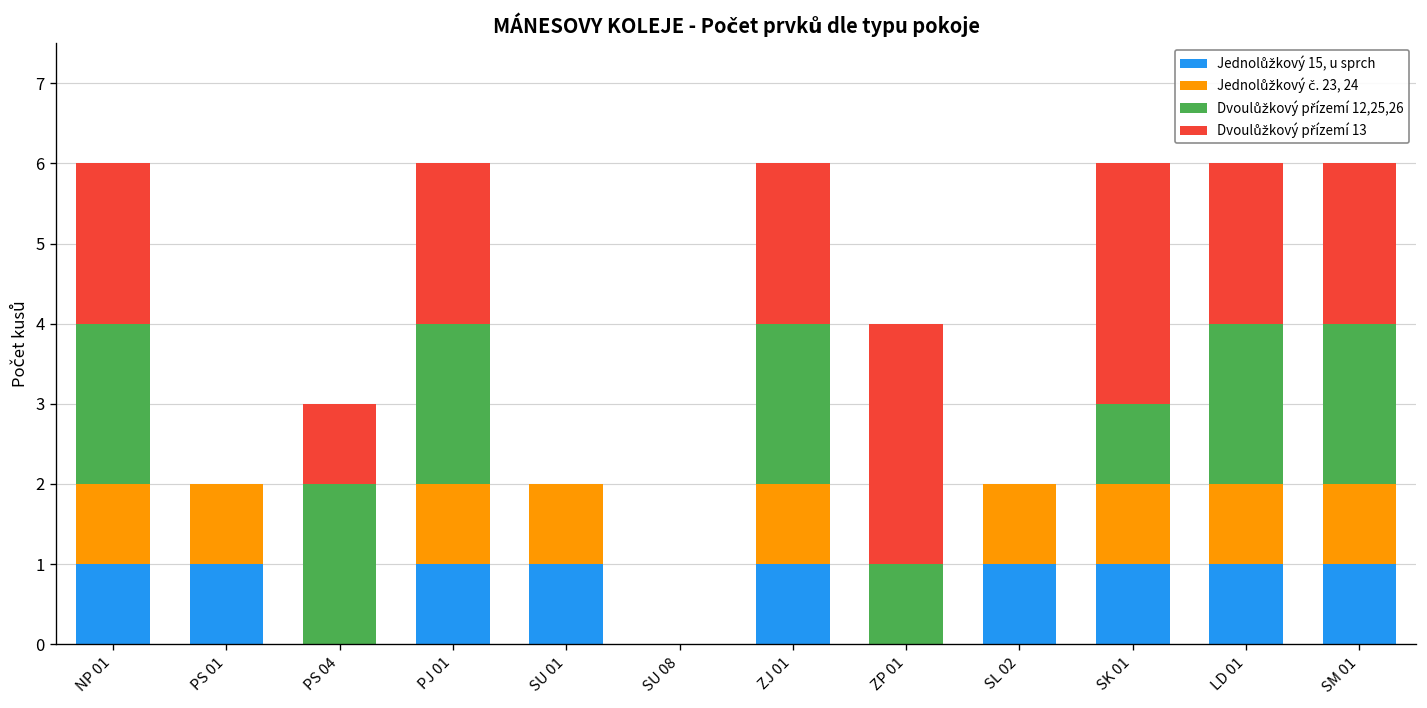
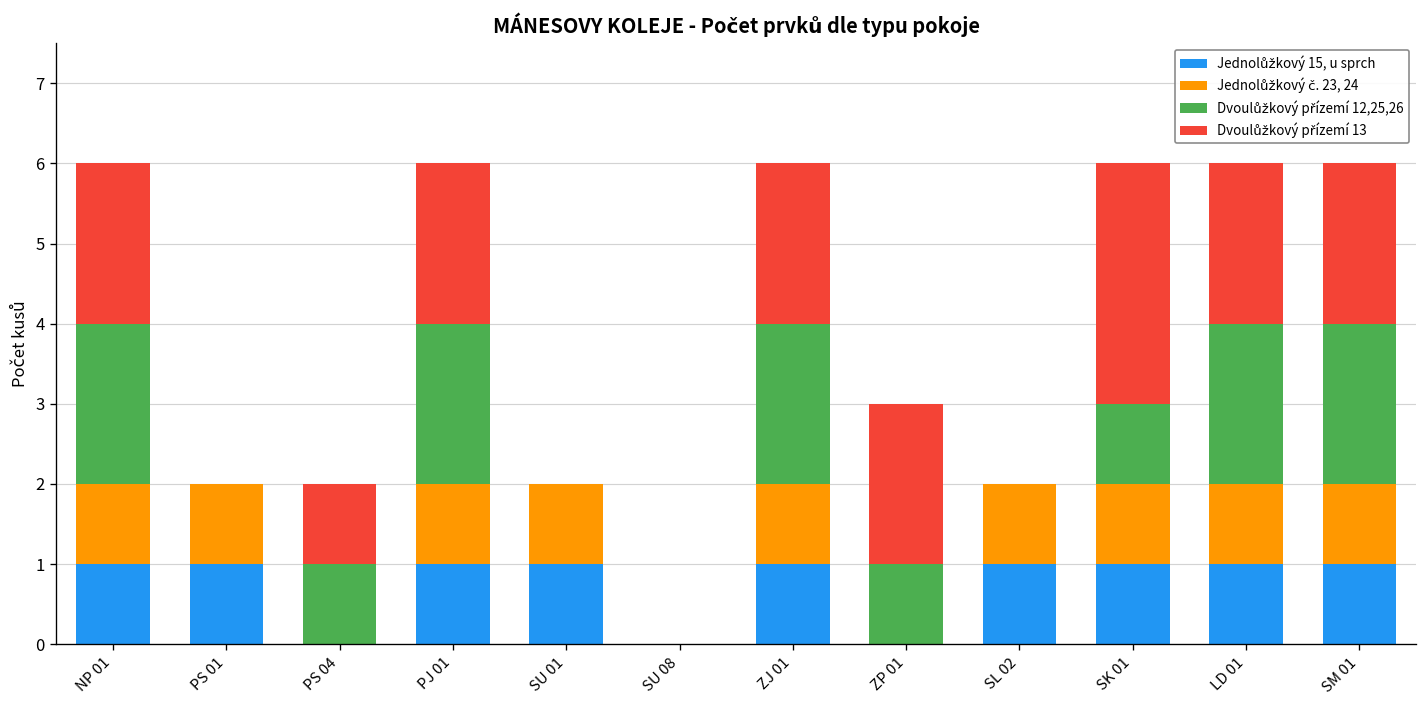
Dvoulůžkový přízemí 12,25,26, PS 04: 2 -> 1
Dvoulůžkový přízemí 13, ZP 01: 3 -> 2
